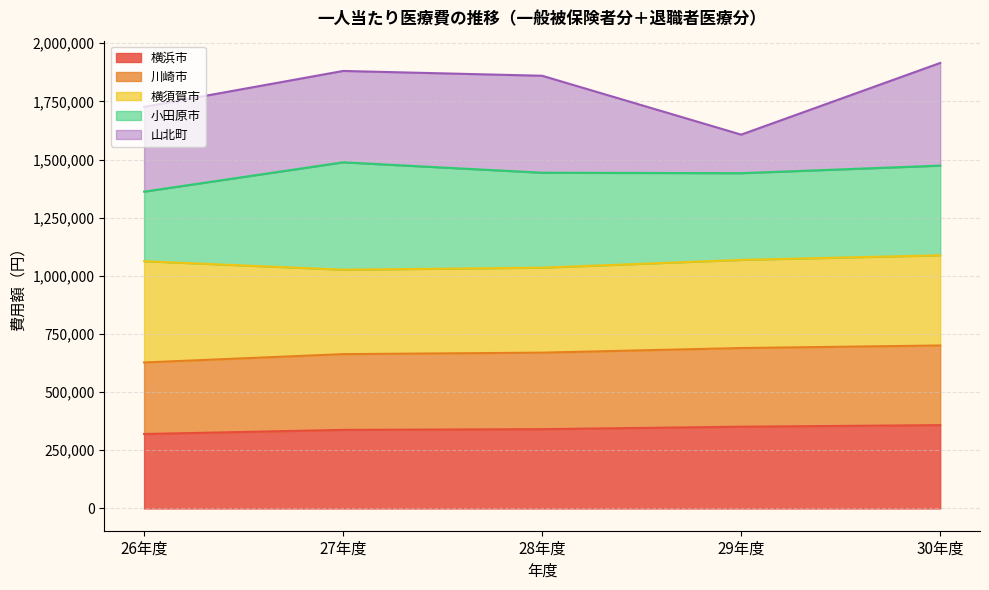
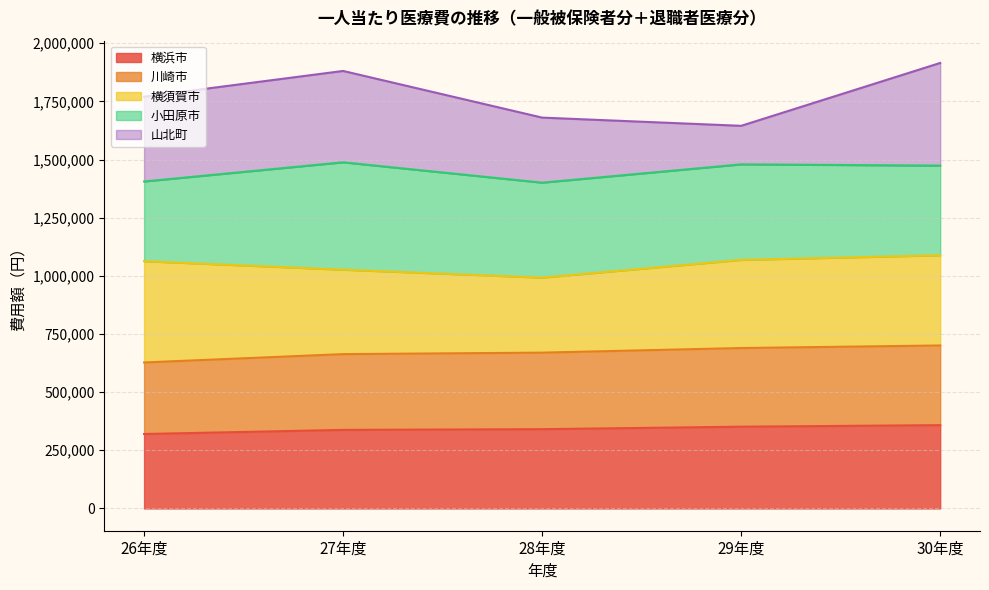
小田原市, 26年度: 300,000 -> 340,000
横須賀市, 28年度: 370,000 -> 320,000
山北町, 28年度: 420,000 -> 280,000
小田原市, 29年度: 370,000 -> 410,000
